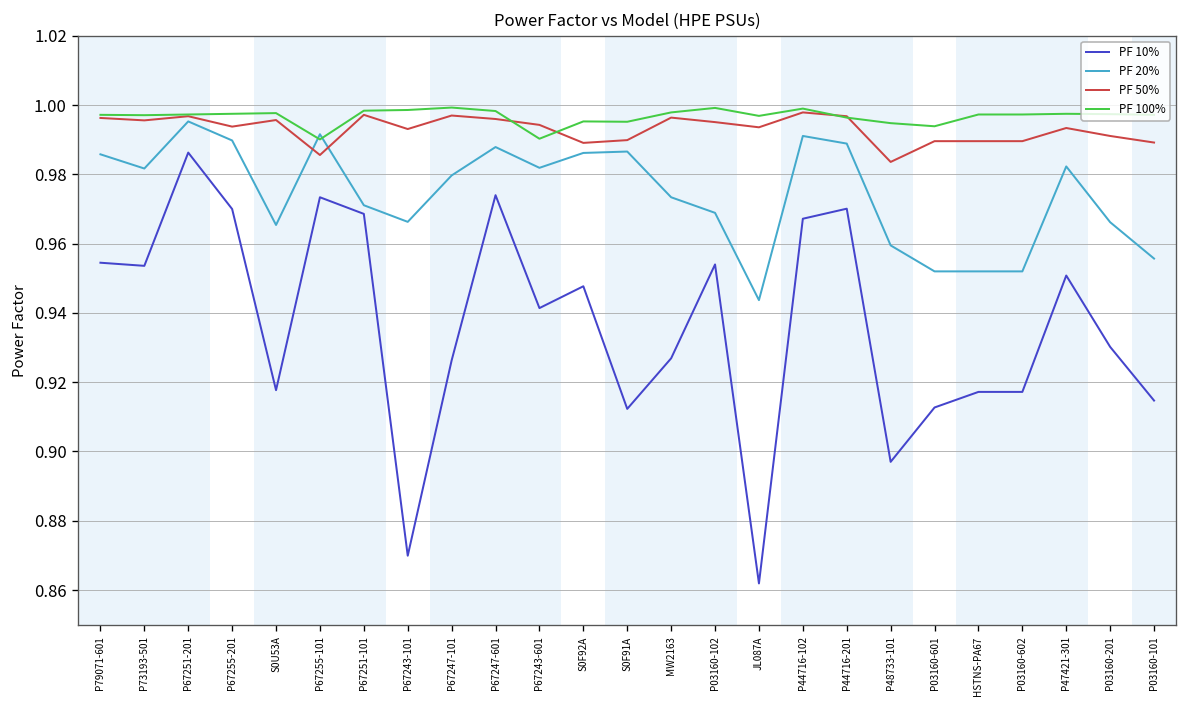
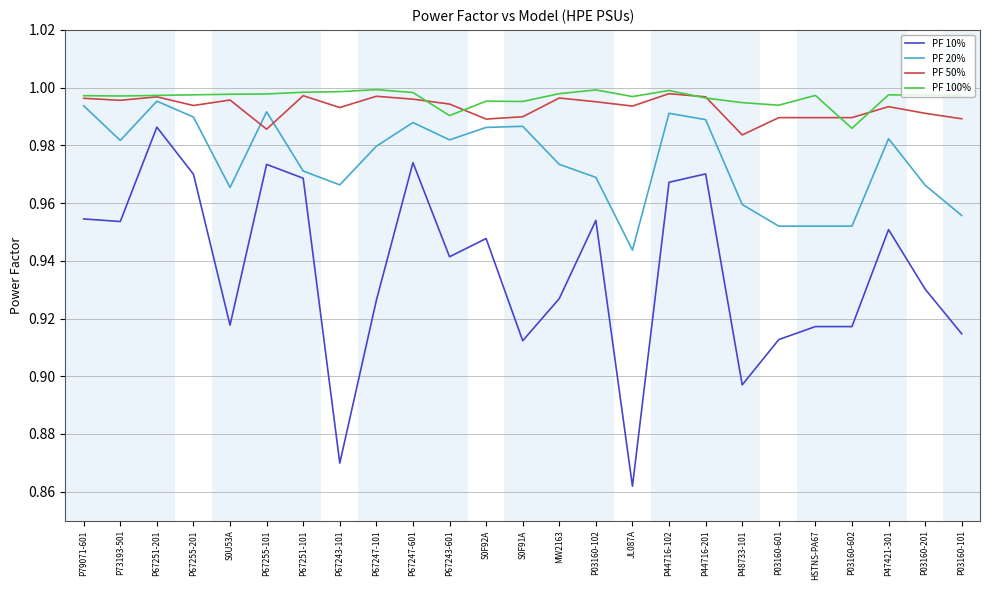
PF 20%, P79071-601: 0.986 -> 0.994
PF 100%, P67255-101: 0.990 -> 0.998
PF 100%, P03160-602: 0.997 -> 0.986
